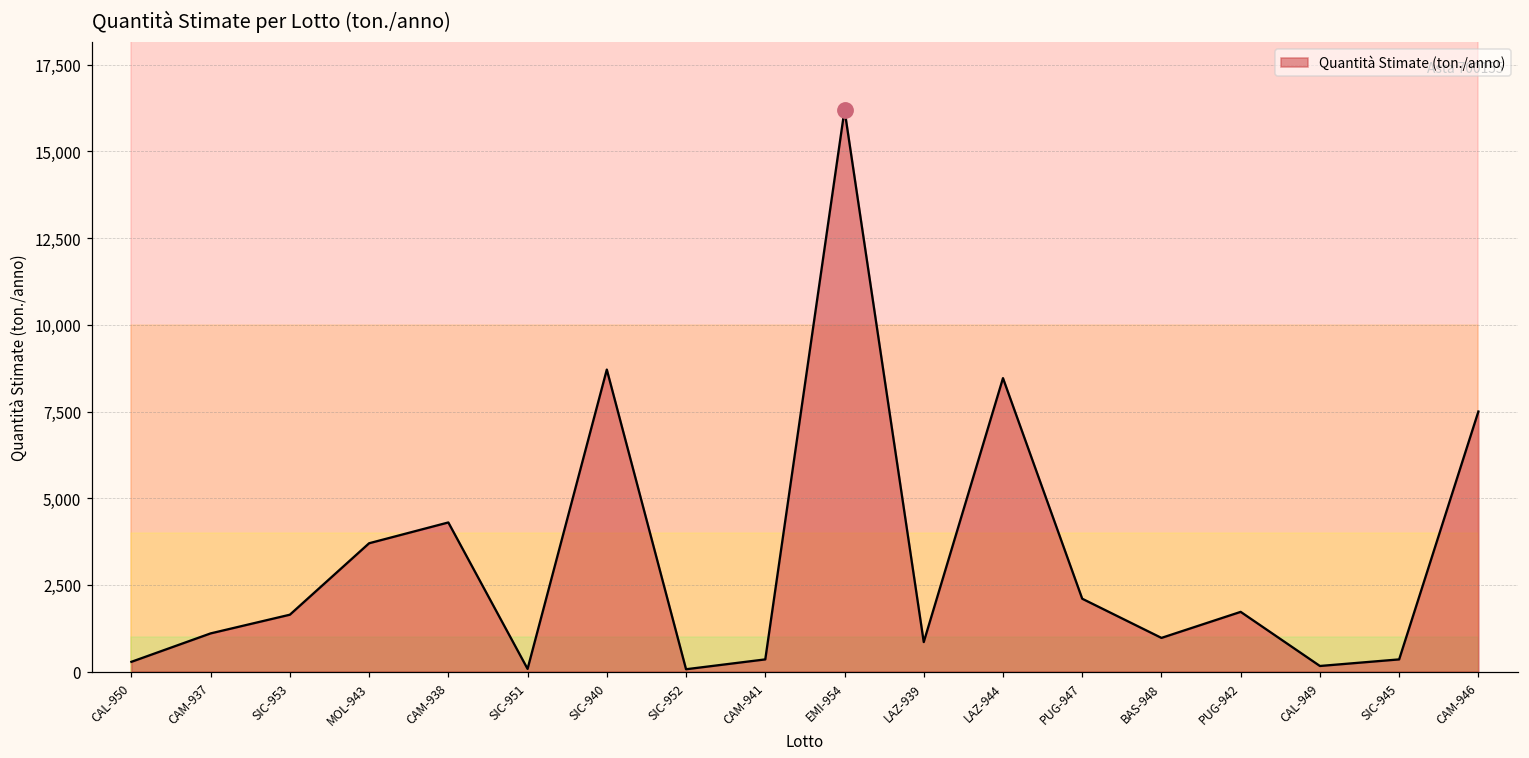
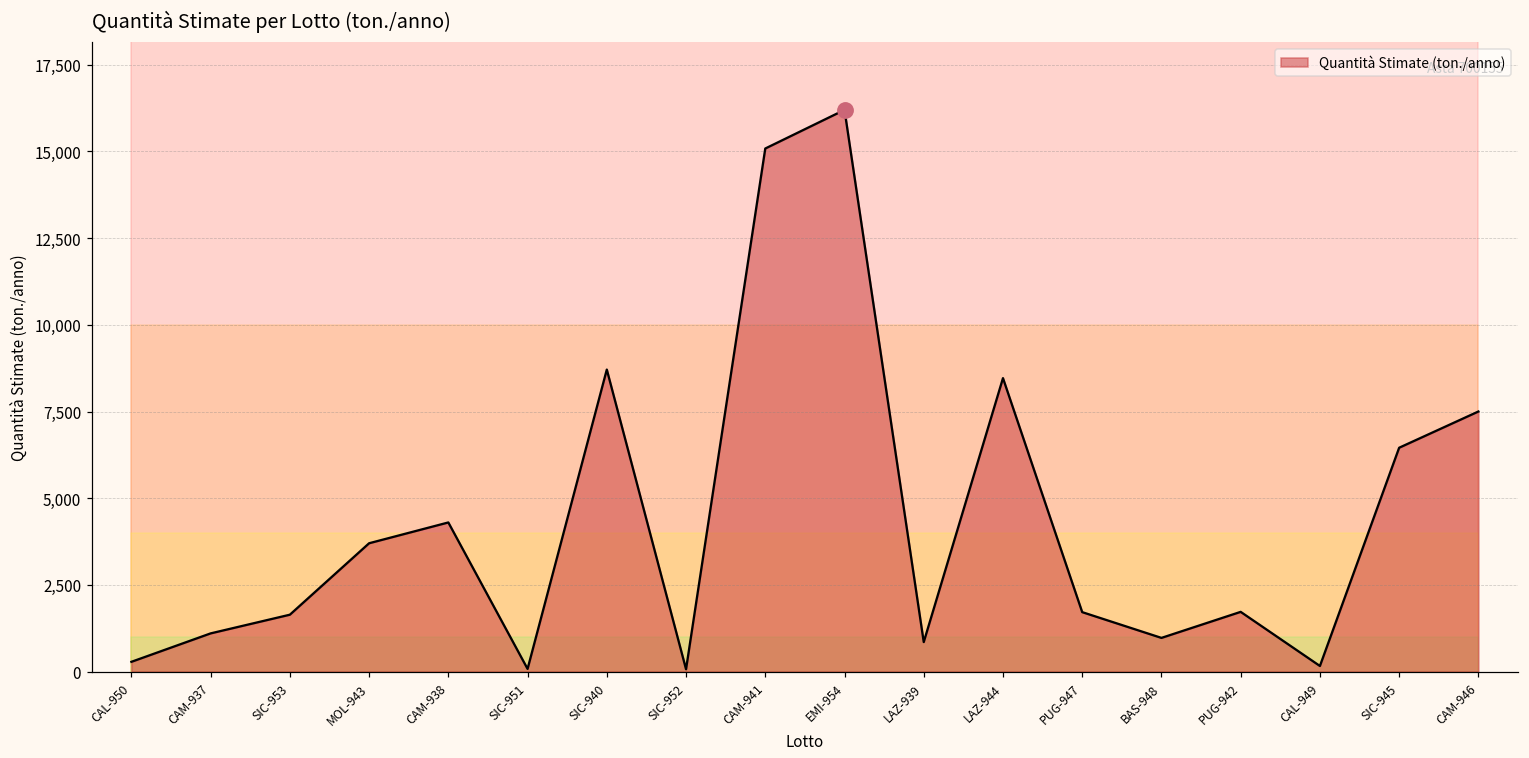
Quantità Stimate (ton./anno), CAM-941: 400 -> 15,100
Quantità Stimate (ton./anno), PUG-947: 2,100 -> 1,700
Quantità Stimate (ton./anno), SIC-945: 400 -> 6,500
